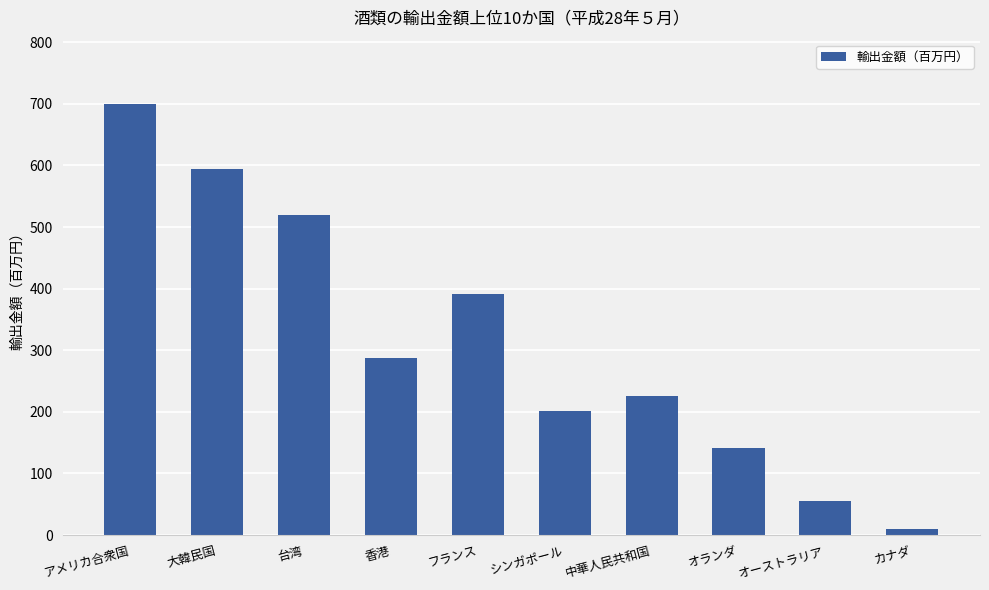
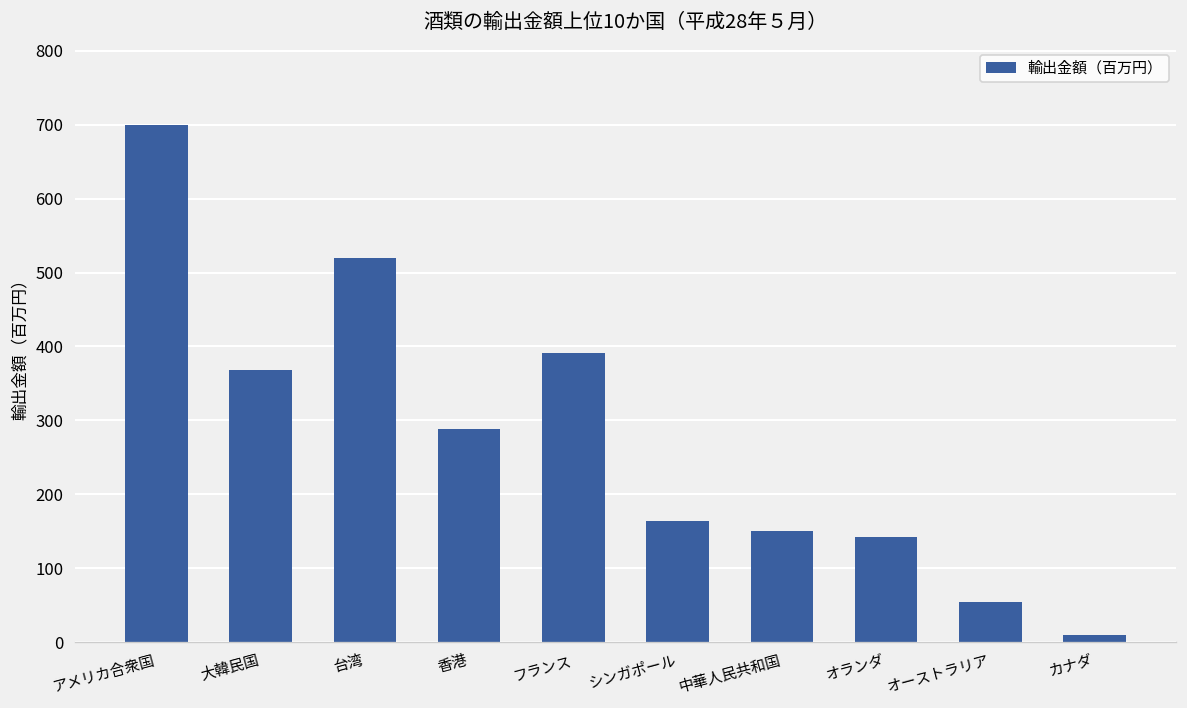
大韓民国: 590 -> 370
シンガポール: 200 -> 160
中華人民共和国: 230 -> 150
